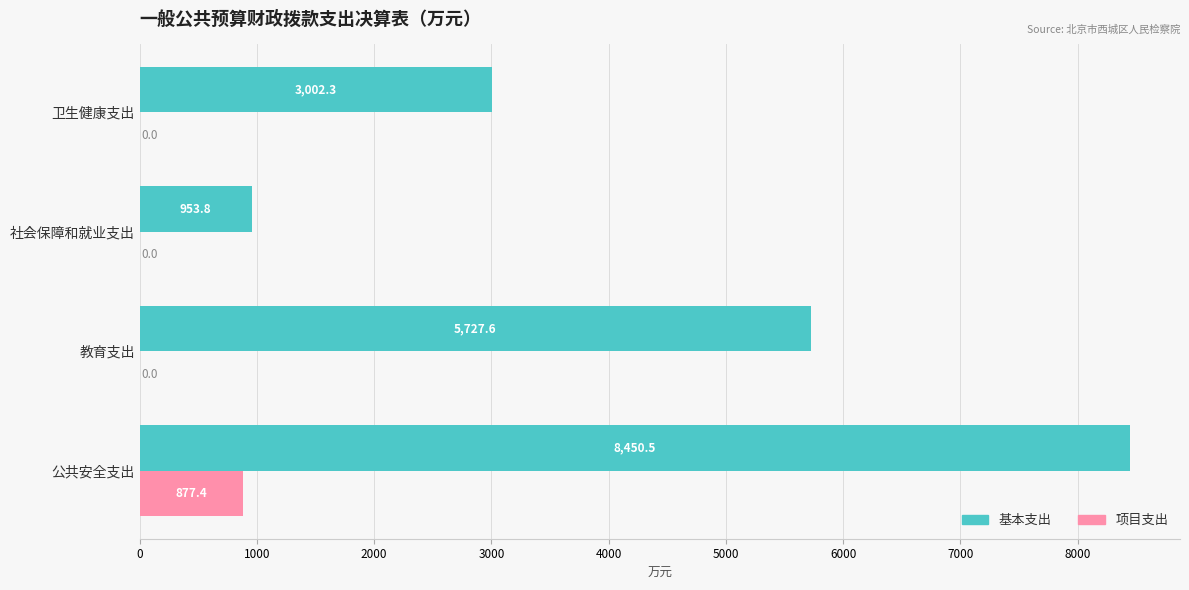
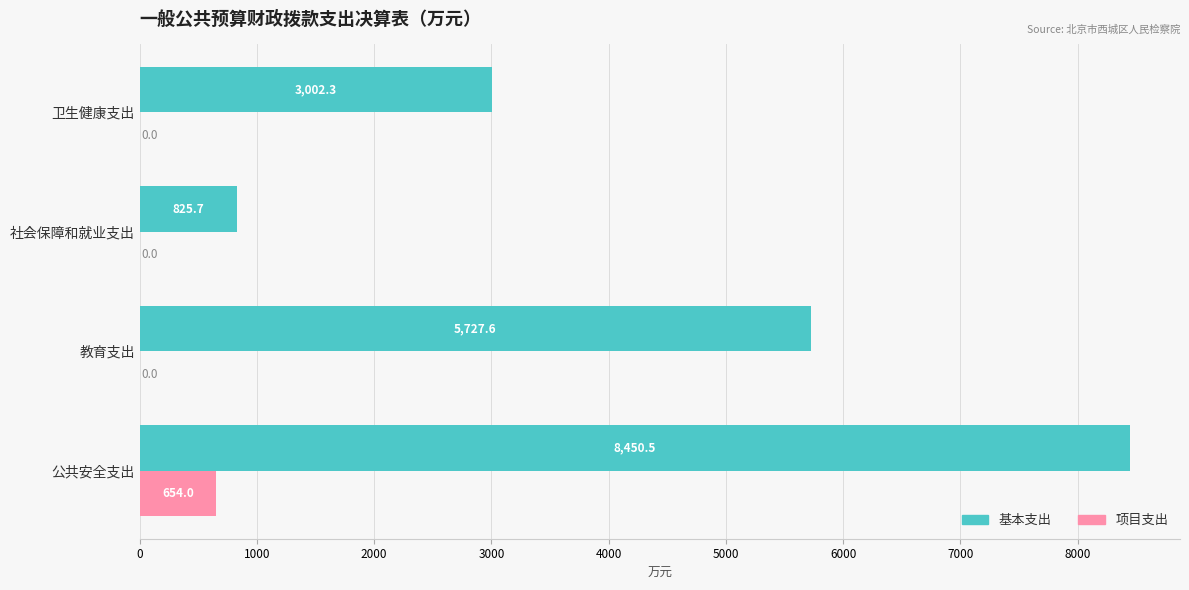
基本支出, 社会保障和就业支出: 953.8 -> 825.7
项目支出, 公共安全支出: 877.4 -> 654.0
